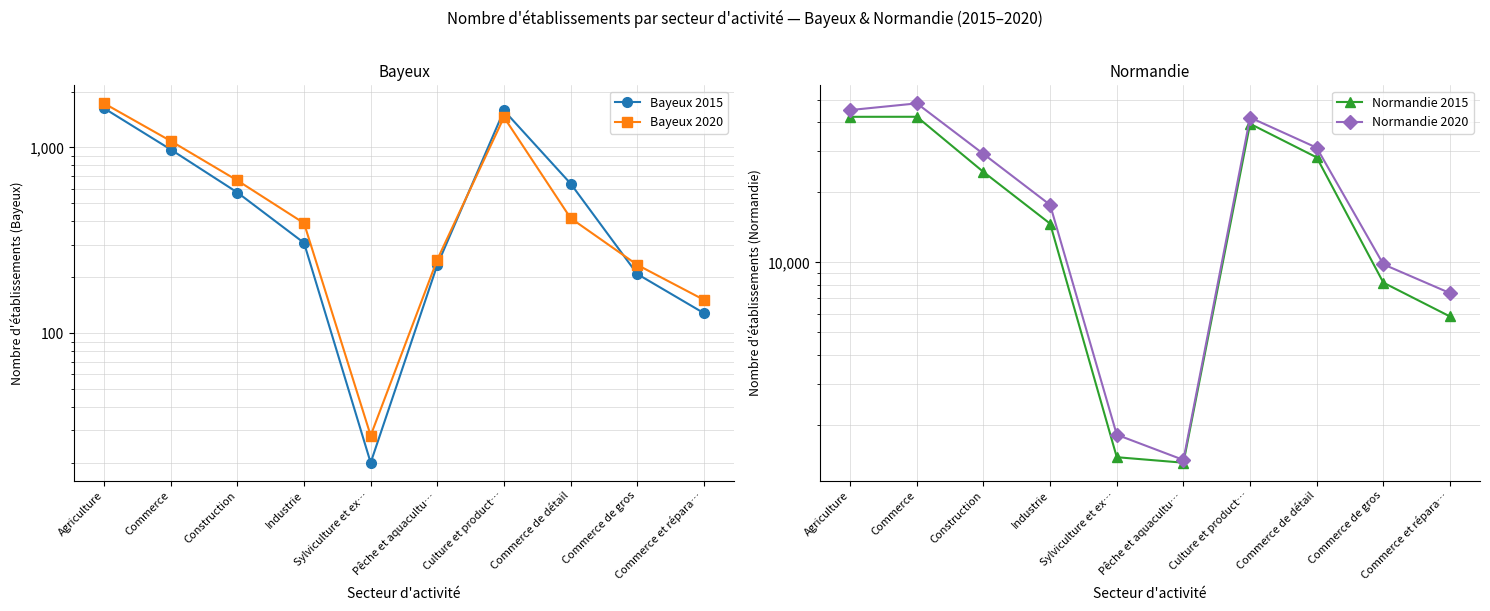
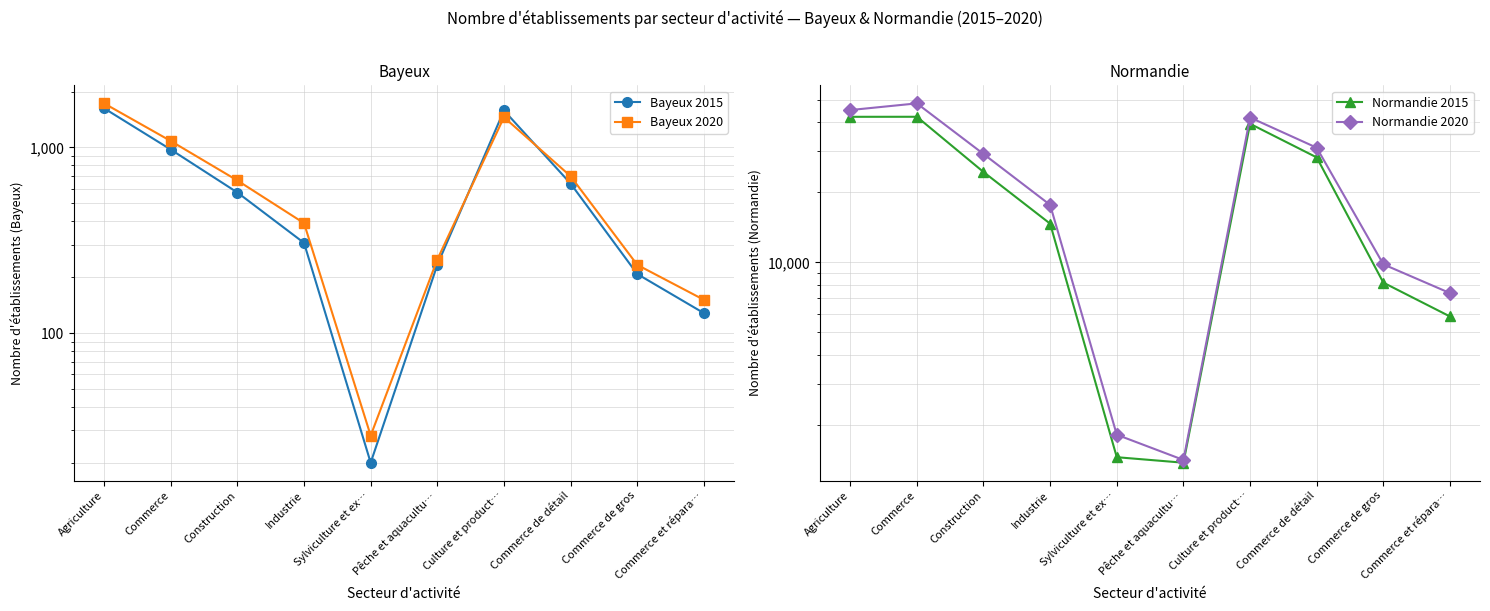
Bayeux, Bayeux 2020, Commerce de détail: 420 -> 700
